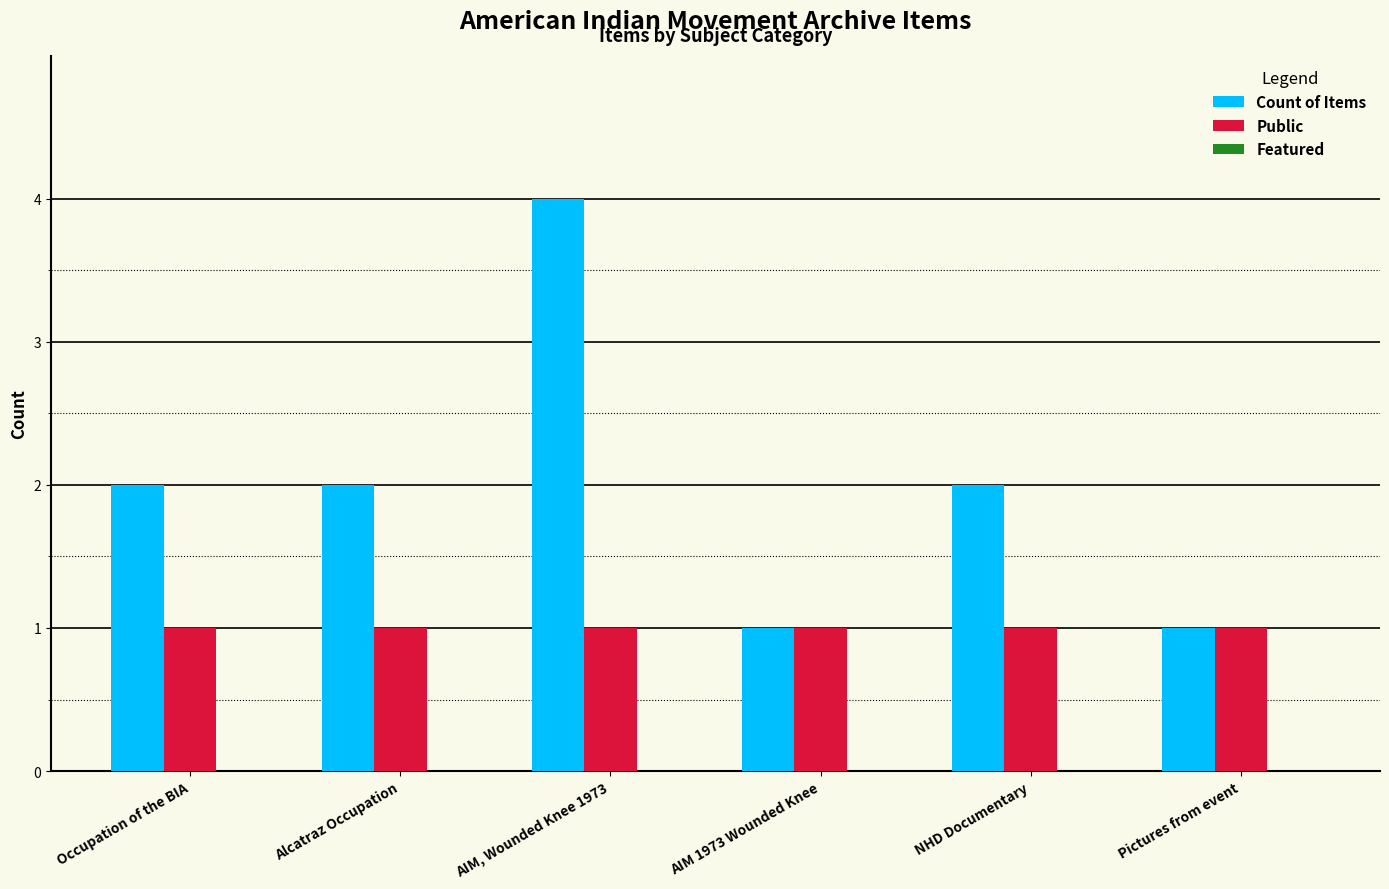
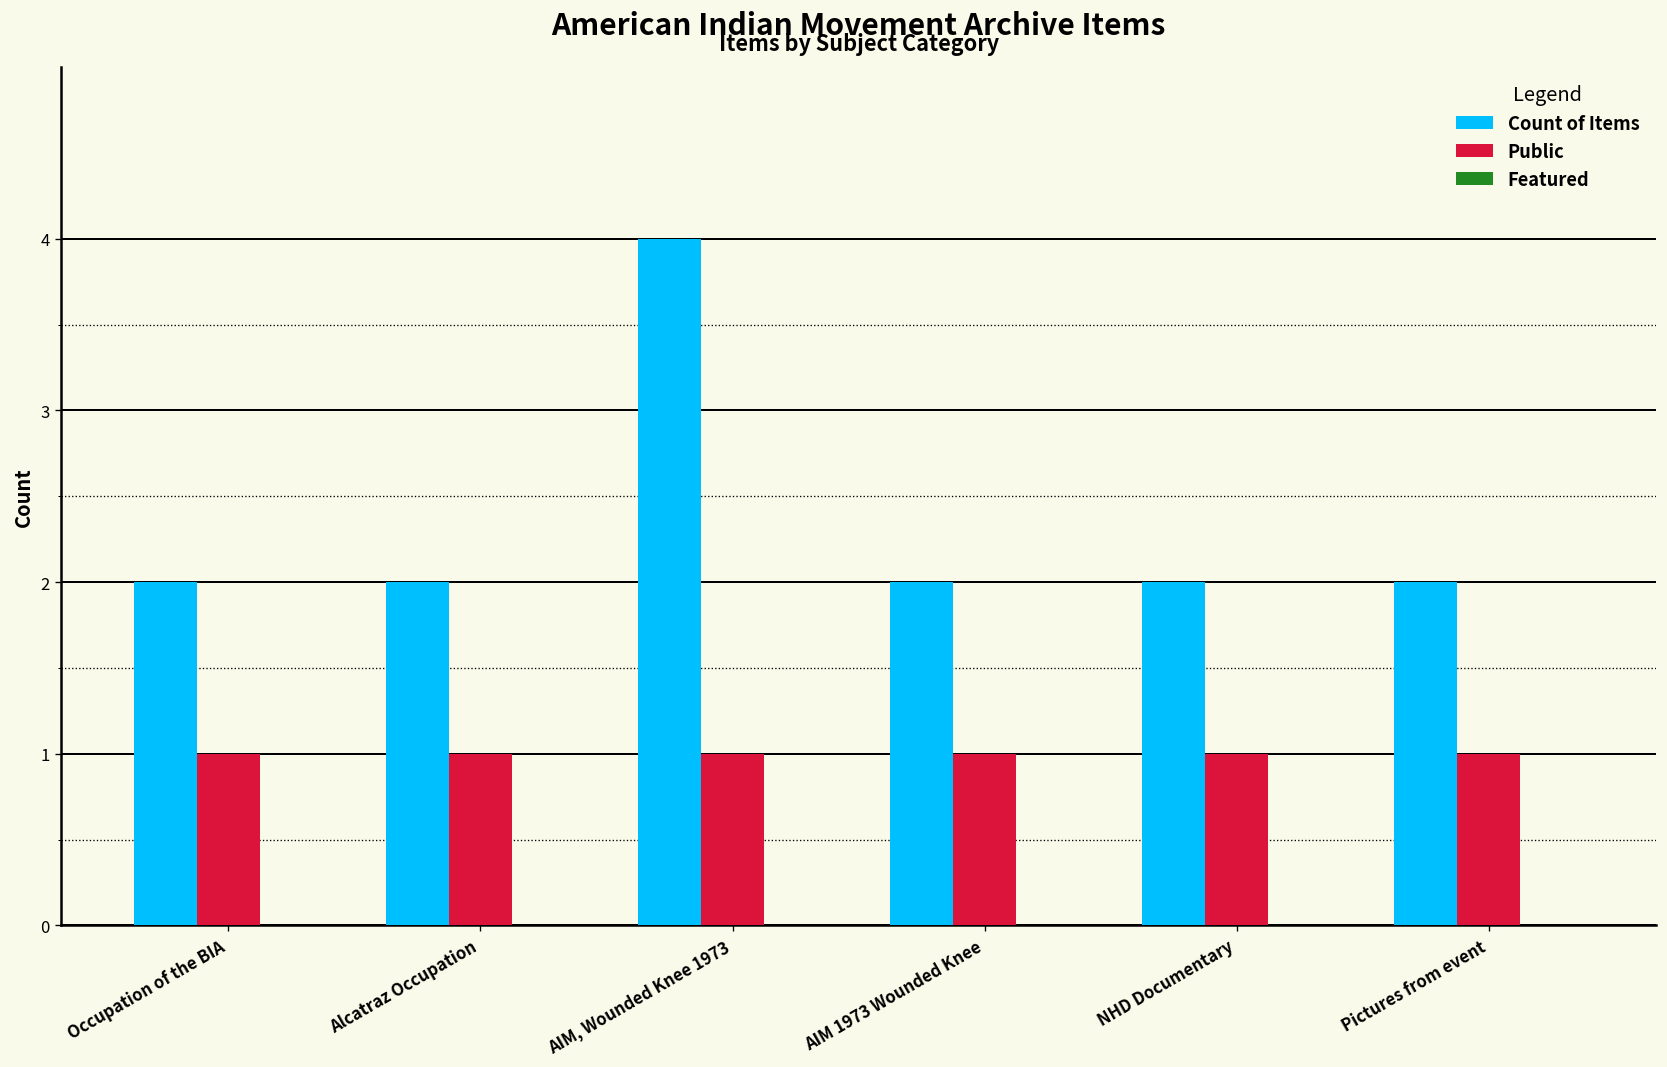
Count of Items, AIM 1973 Wounded Knee: 1 -> 2
Count of Items, Pictures from event: 1 -> 2
